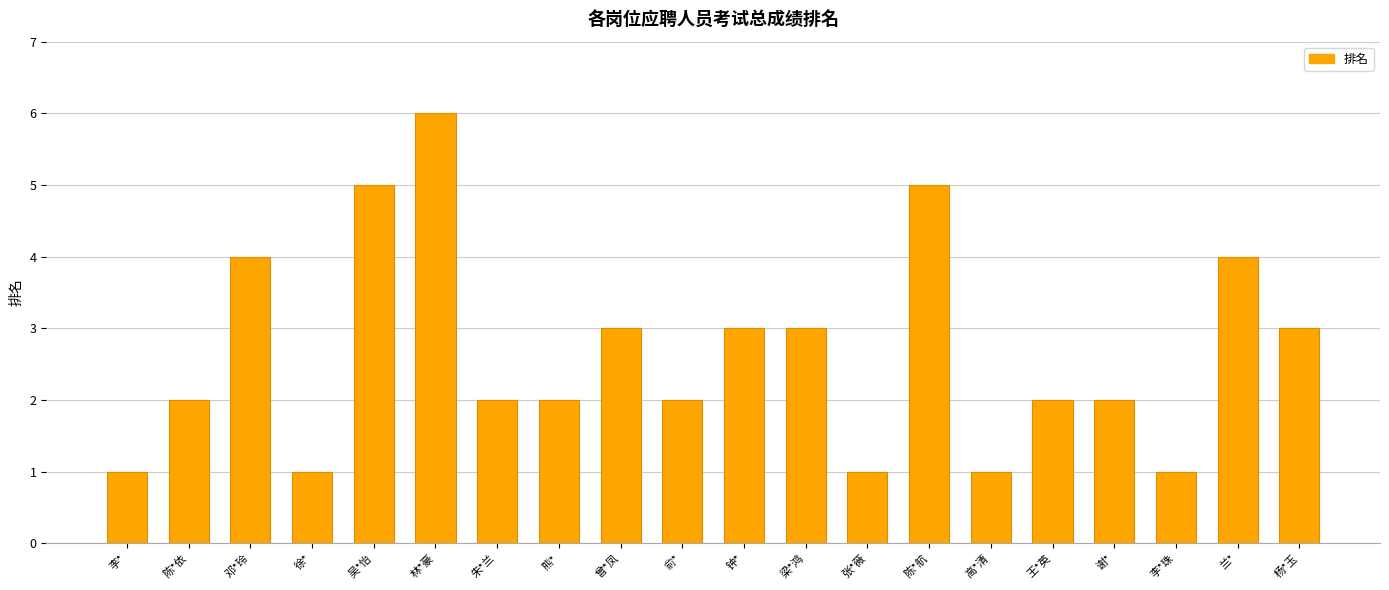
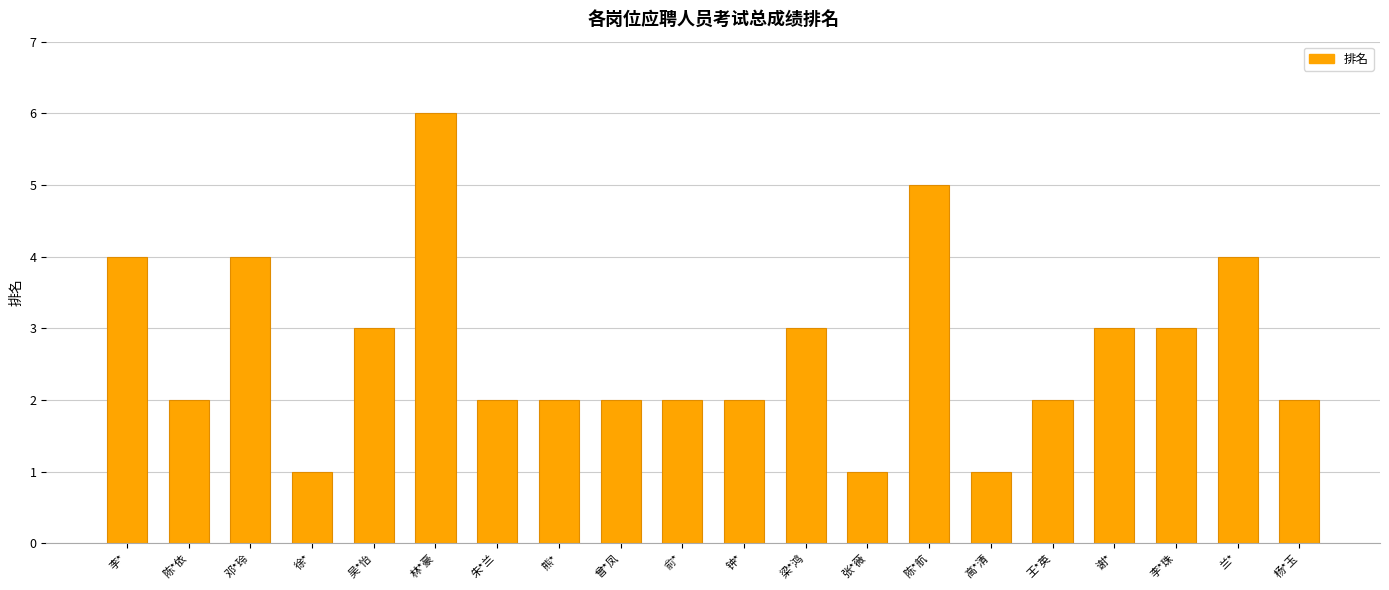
李*: 1 -> 4
吴*怡: 5 -> 3
曾*凤: 3 -> 2
钟*: 3 -> 2
谢*: 2 -> 3
李*珠: 1 -> 3
杨*玉: 3 -> 2
